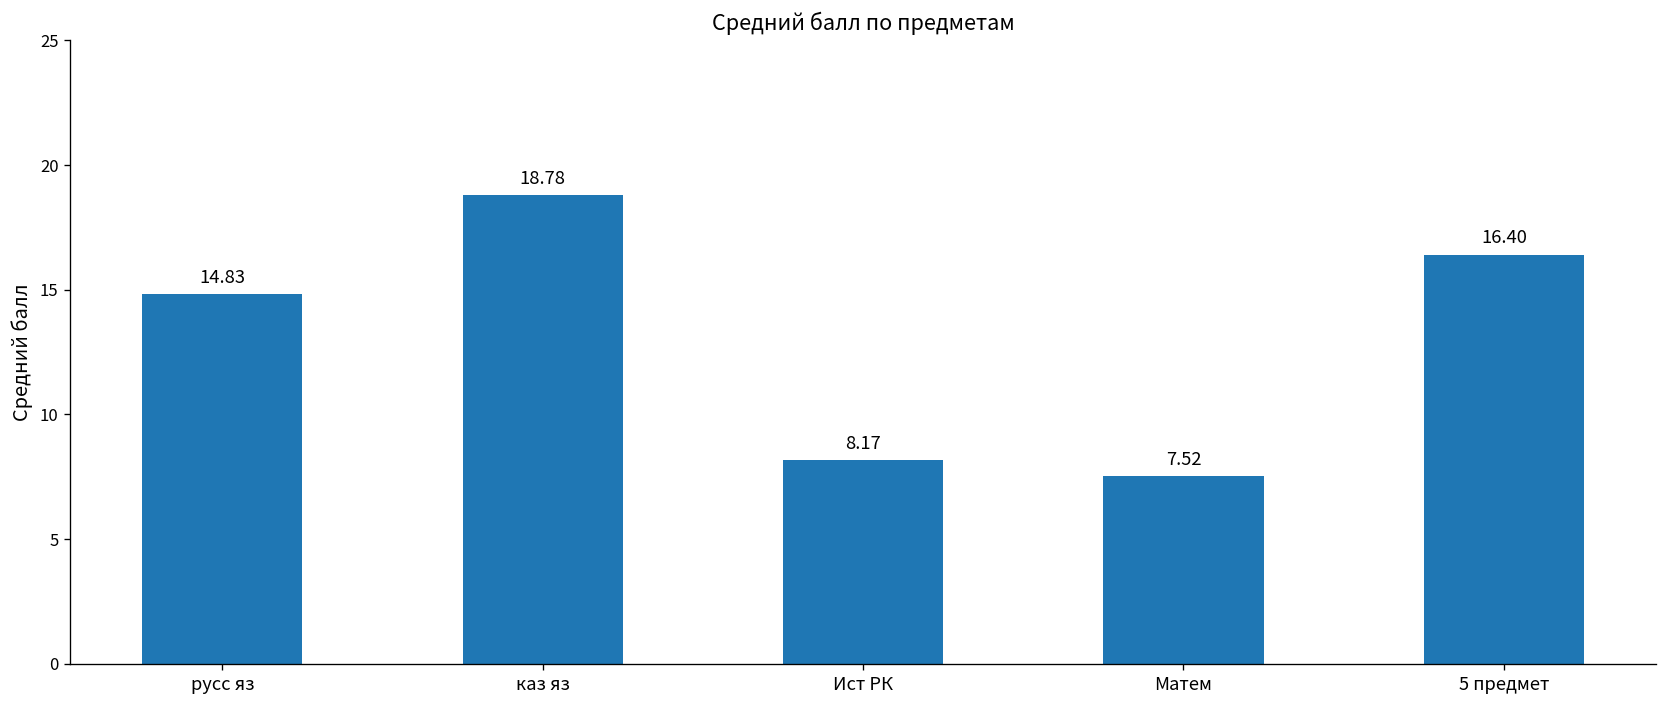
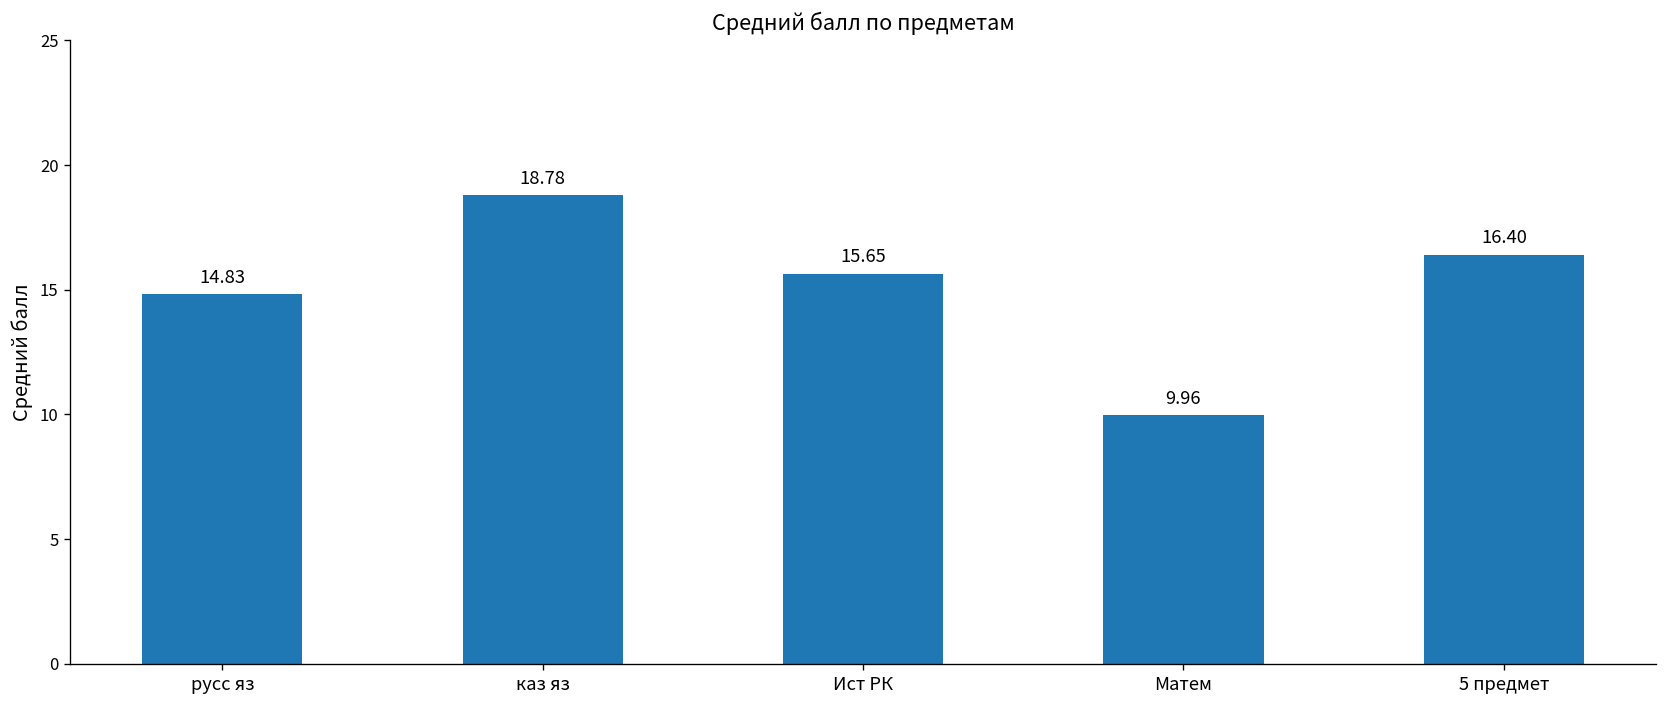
Ист РК: 8.17 -> 15.65
Матем: 7.52 -> 9.96
